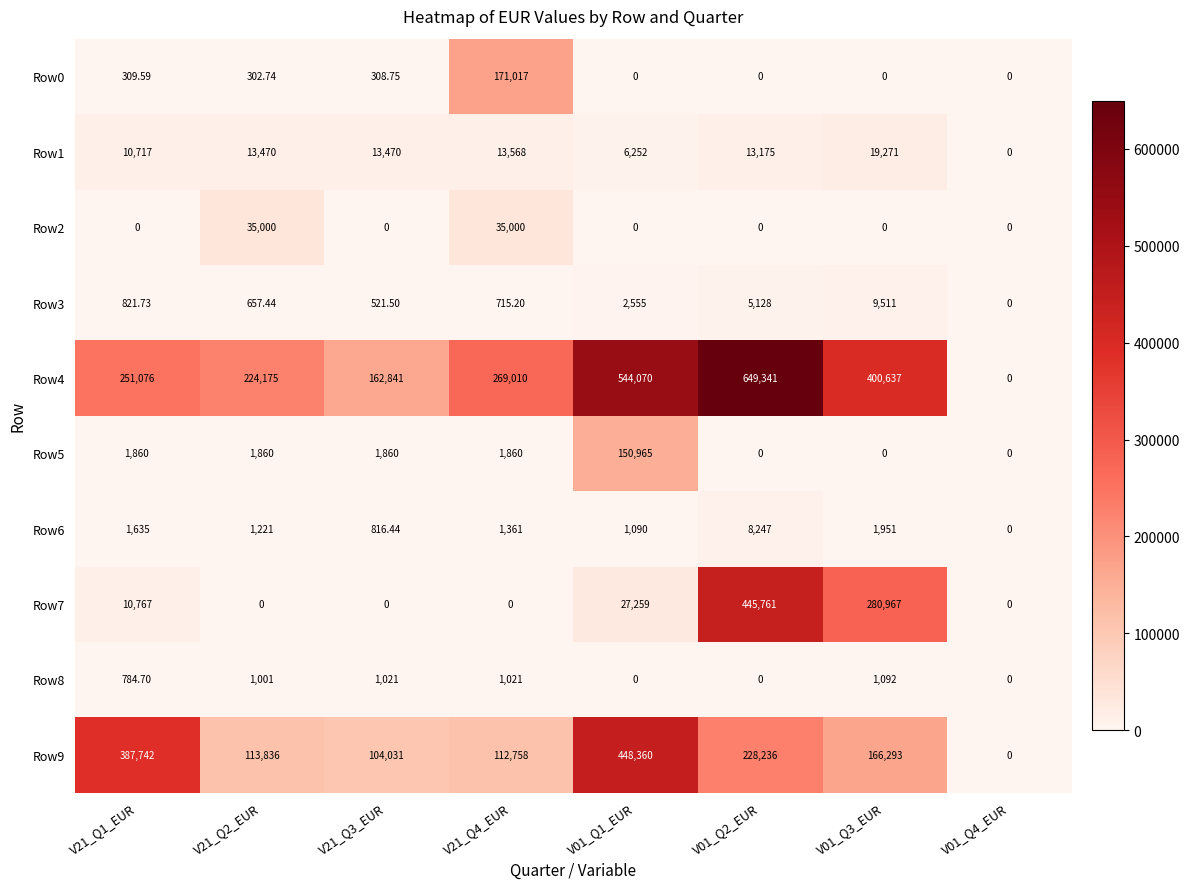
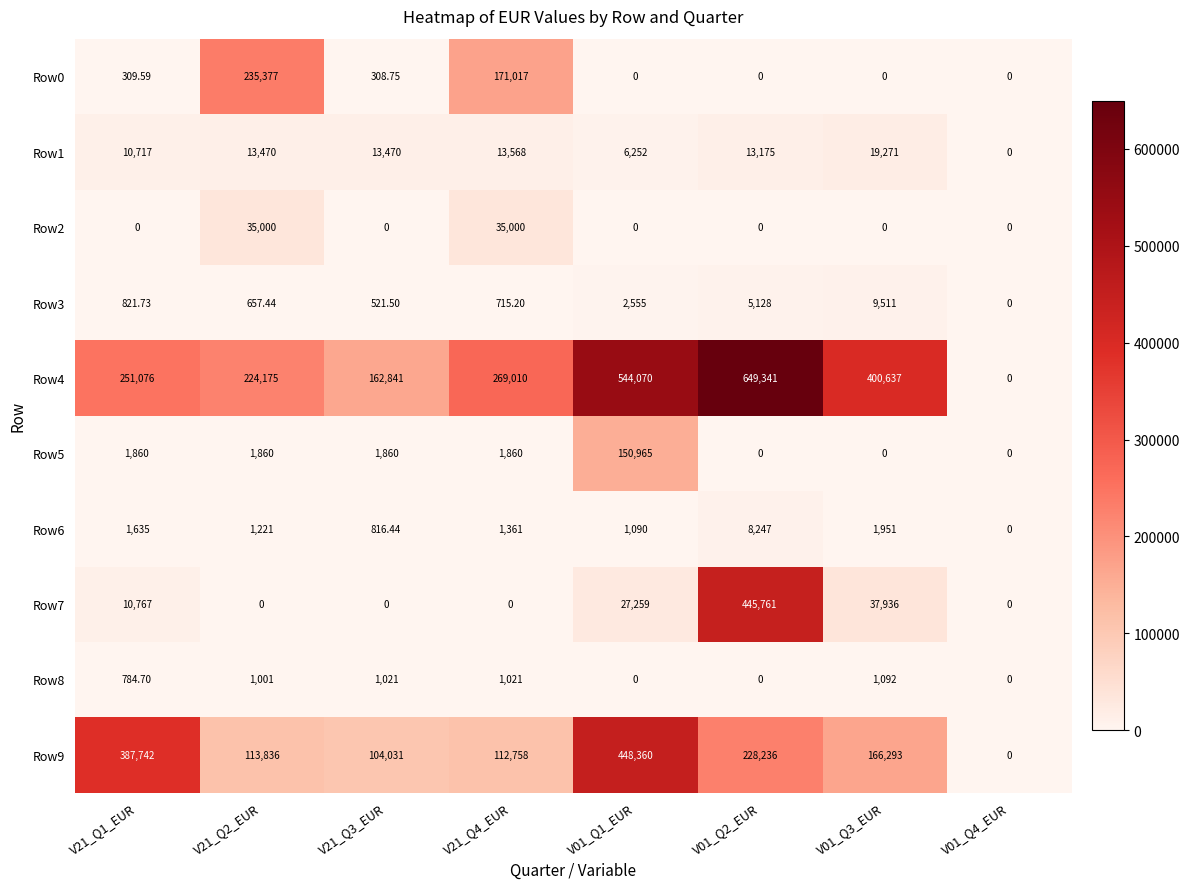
Row0, V21_Q2_EUR: 302.74 -> 235,377
Row7, V01_Q3_EUR: 280,967 -> 37,936
